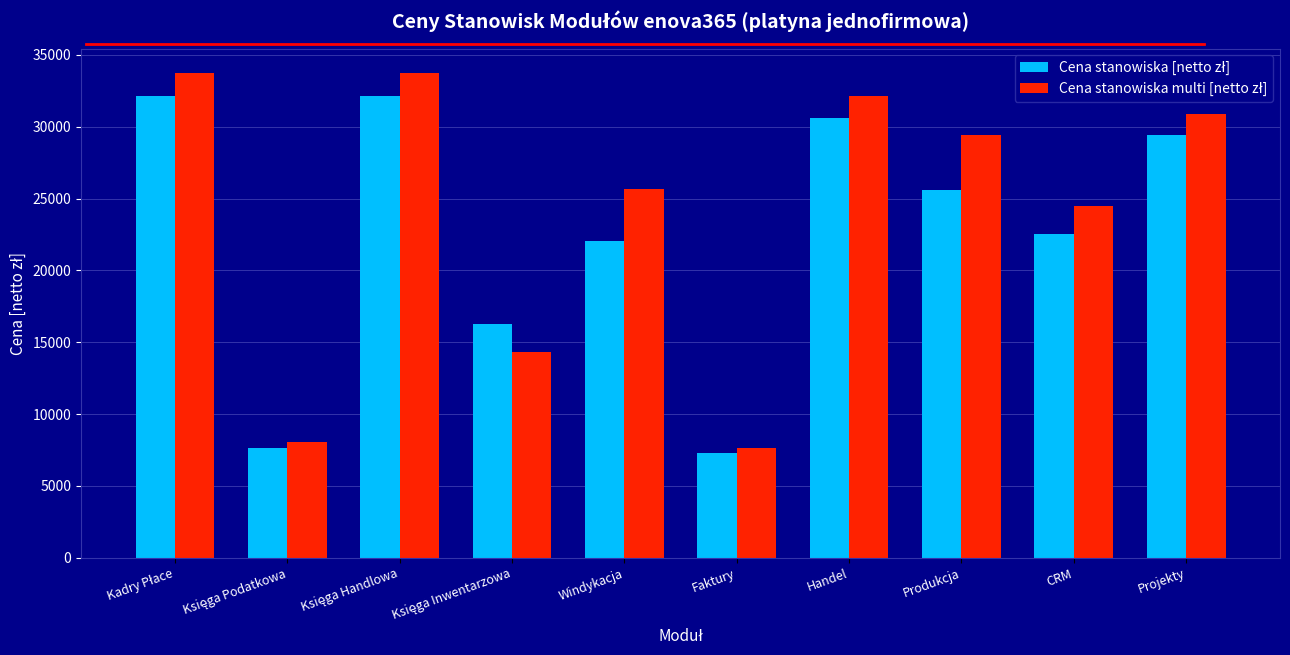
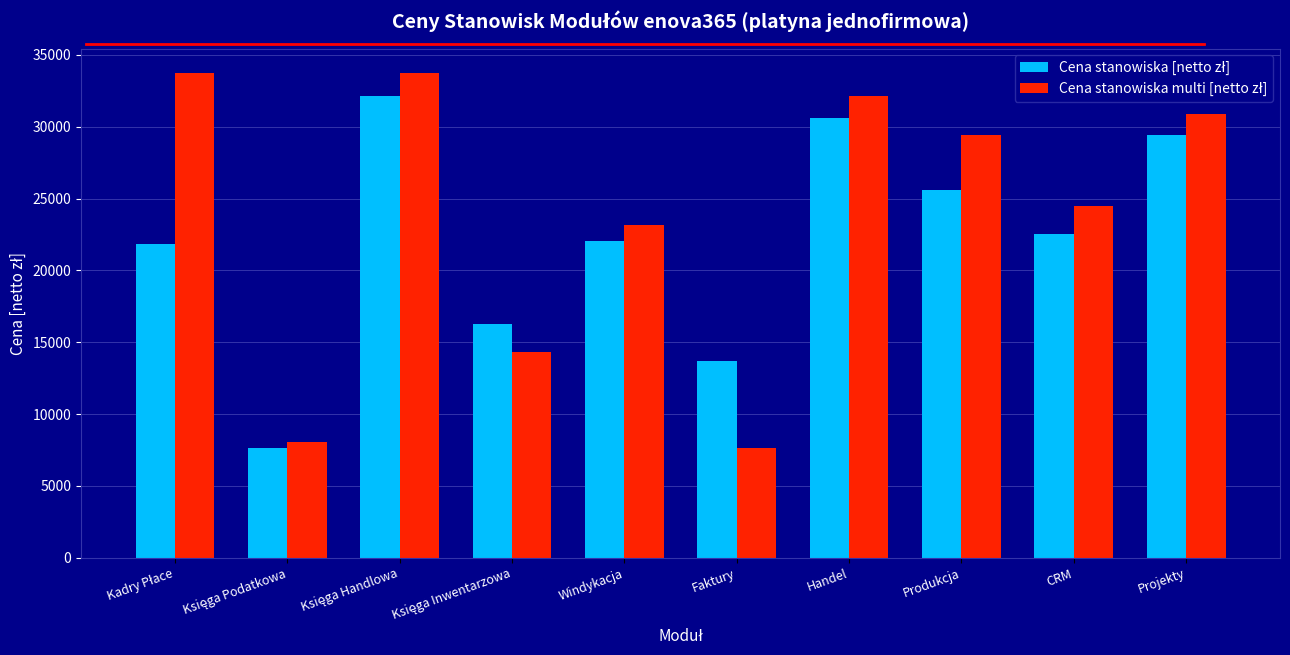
Cena stanowiska [netto zł], Kadry Płace: 32100 -> 21900
Cena stanowiska multi [netto zł], Windykacja: 25700 -> 23200
Cena stanowiska [netto zł], Faktury: 7300 -> 13700
